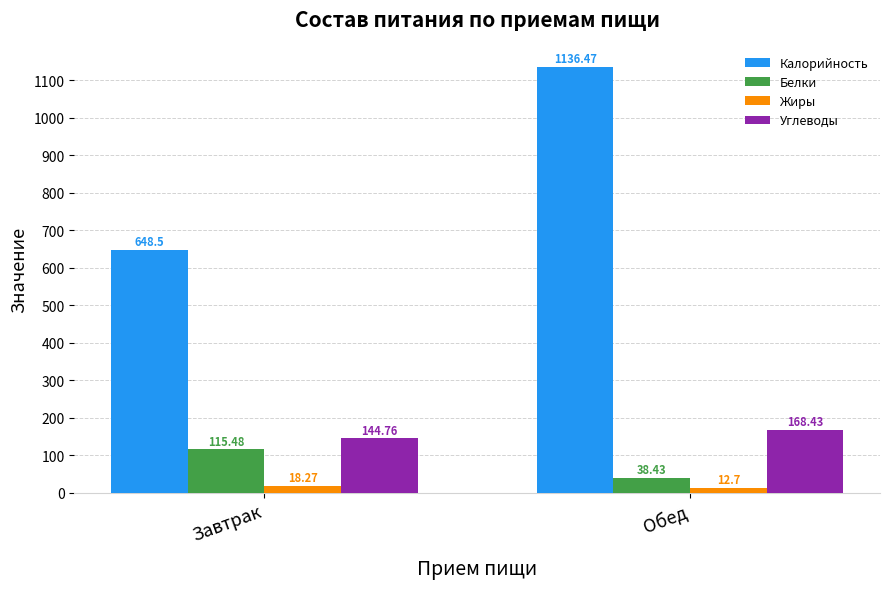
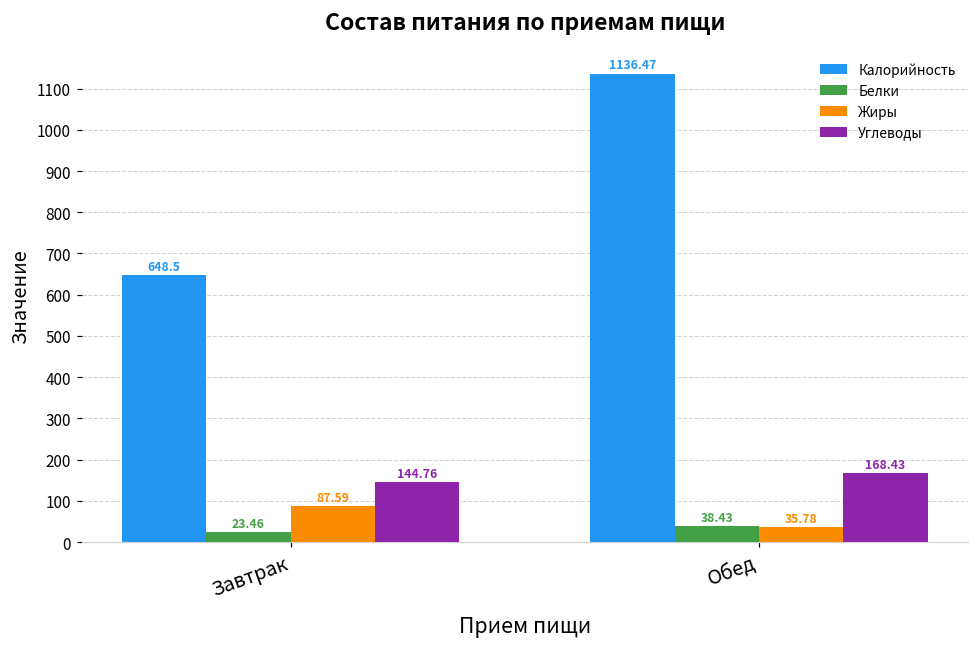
Белки, Завтрак: 115.48 -> 23.46
Жиры, Завтрак: 18.27 -> 87.59
Жиры, Обед: 12.7 -> 35.78
